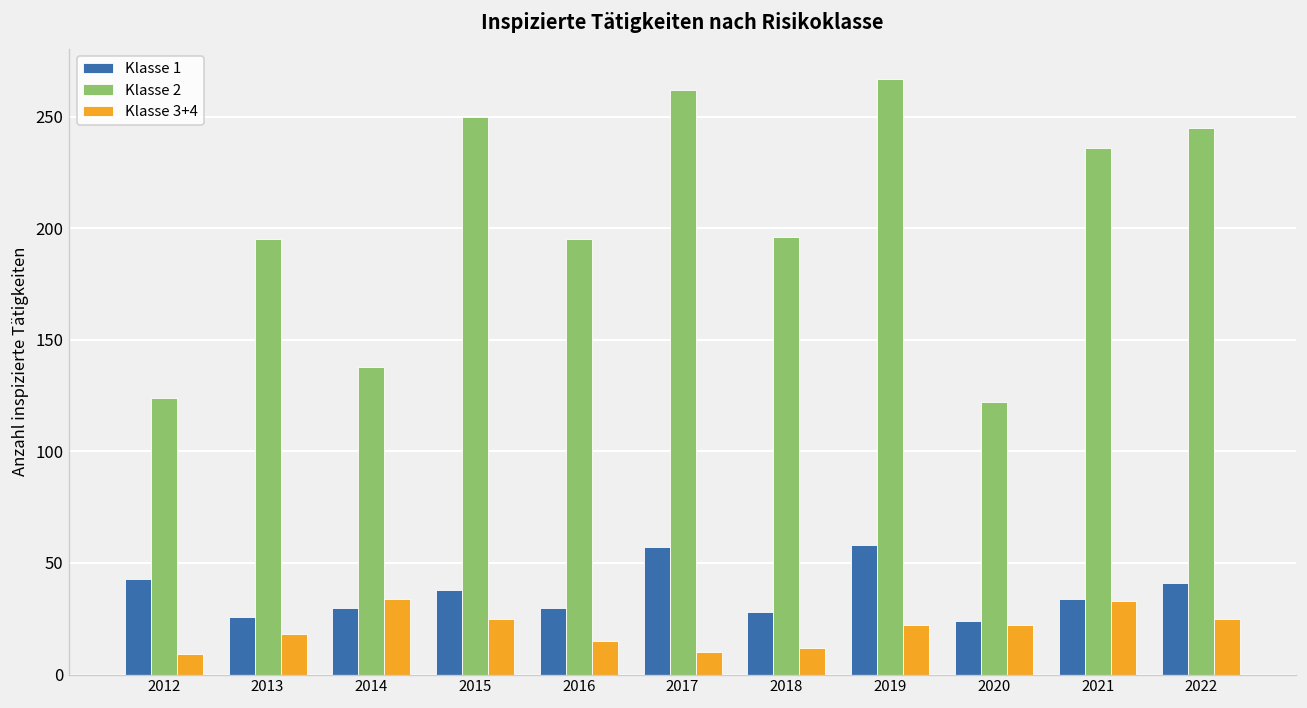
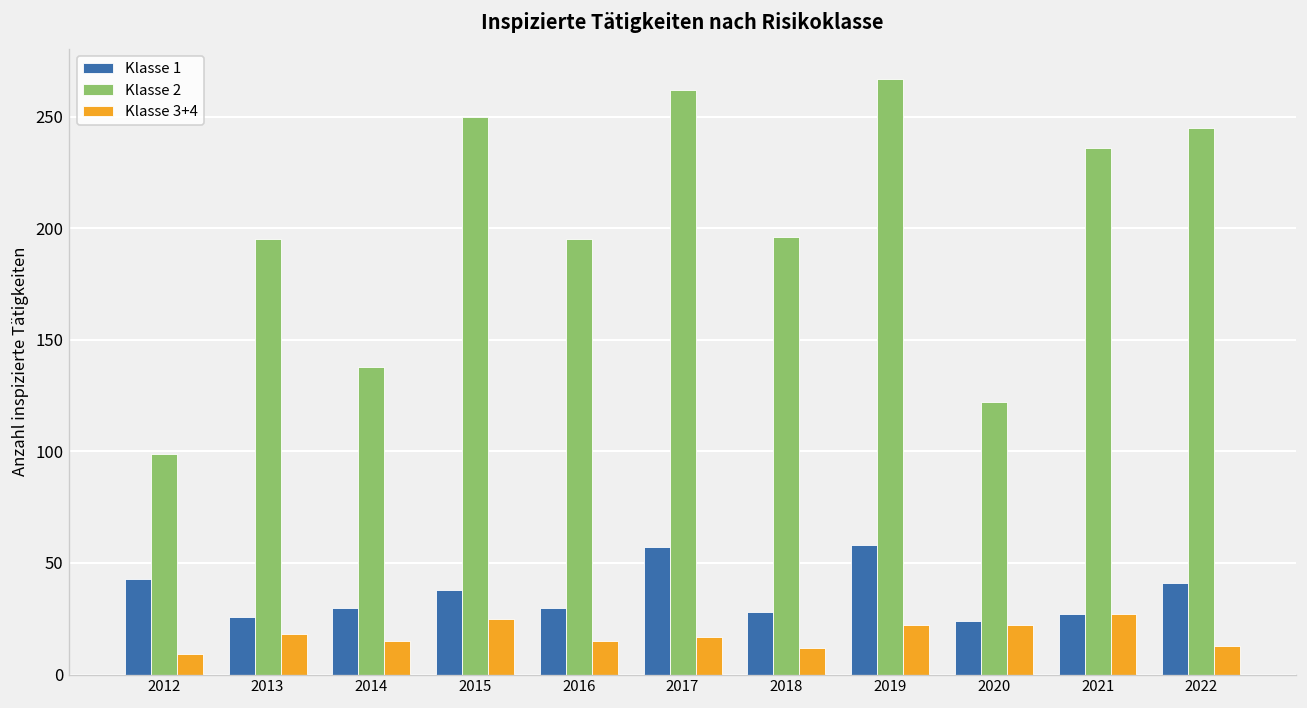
Klasse 2, 2012: 124 -> 99
Klasse 3+4, 2014: 34 -> 15
Klasse 3+4, 2017: 10 -> 17
Klasse 1, 2021: 34 -> 27
Klasse 3+4, 2021: 33 -> 27
Klasse 3+4, 2022: 25 -> 13
